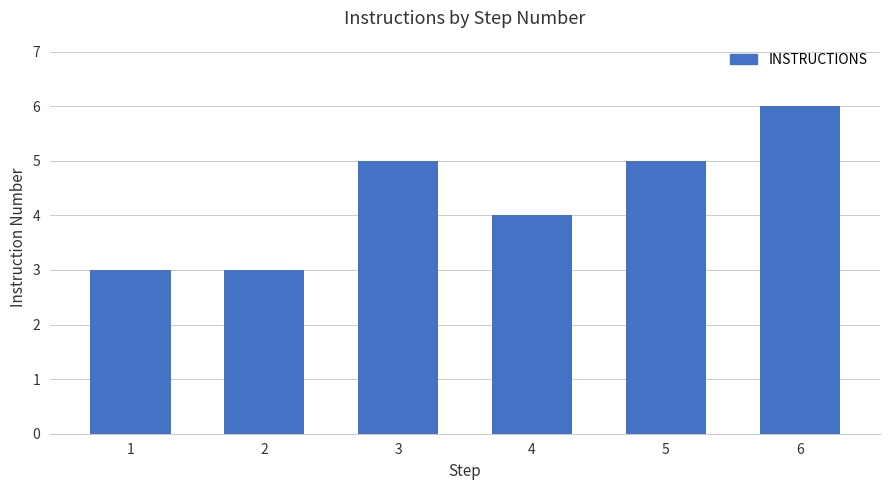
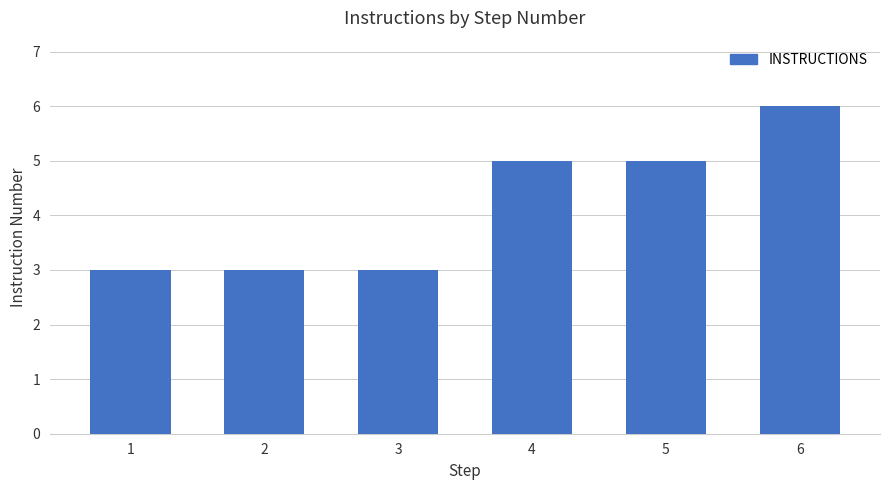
3: 5 -> 3
4: 4 -> 5
